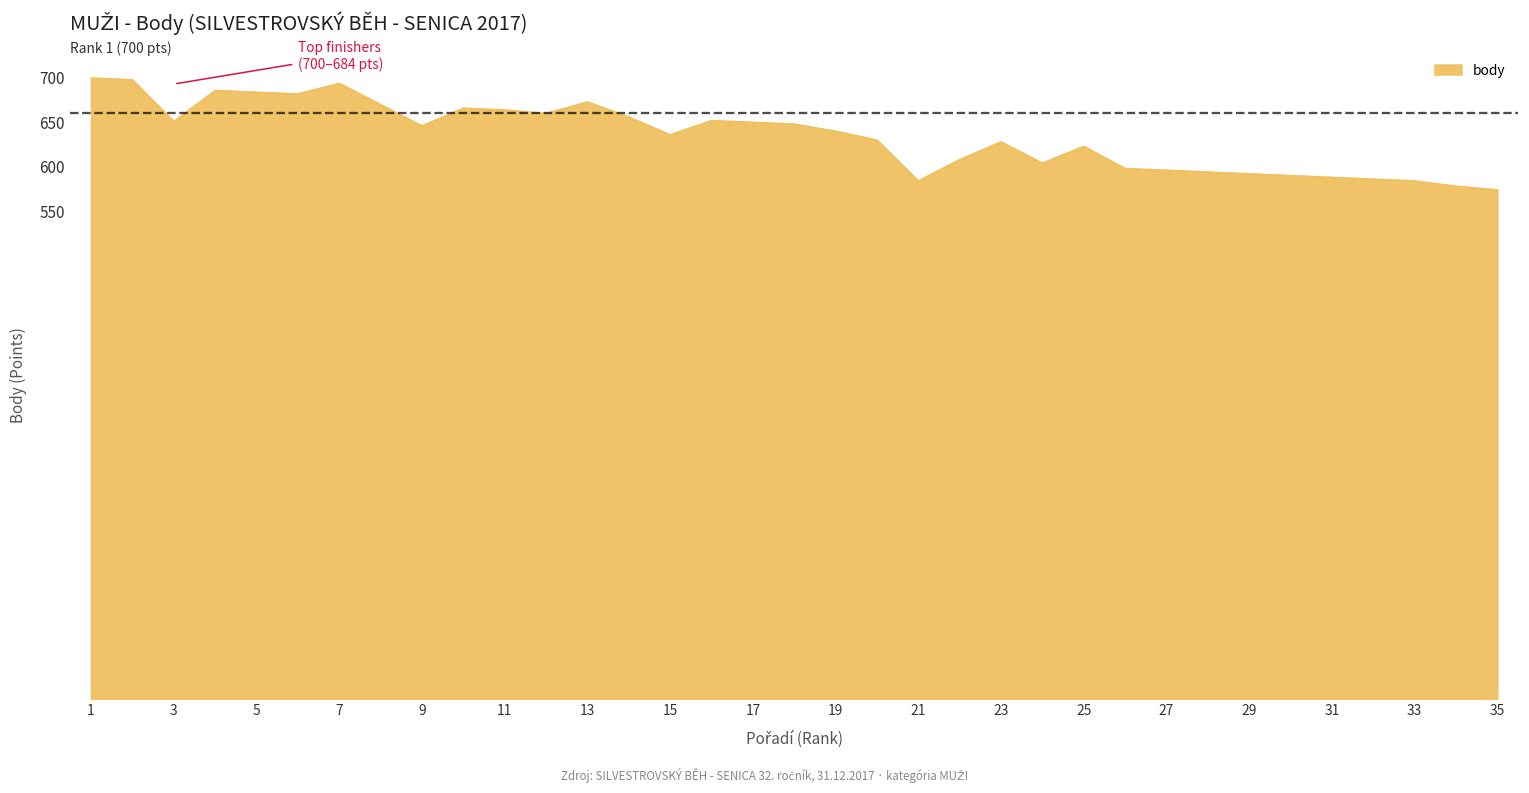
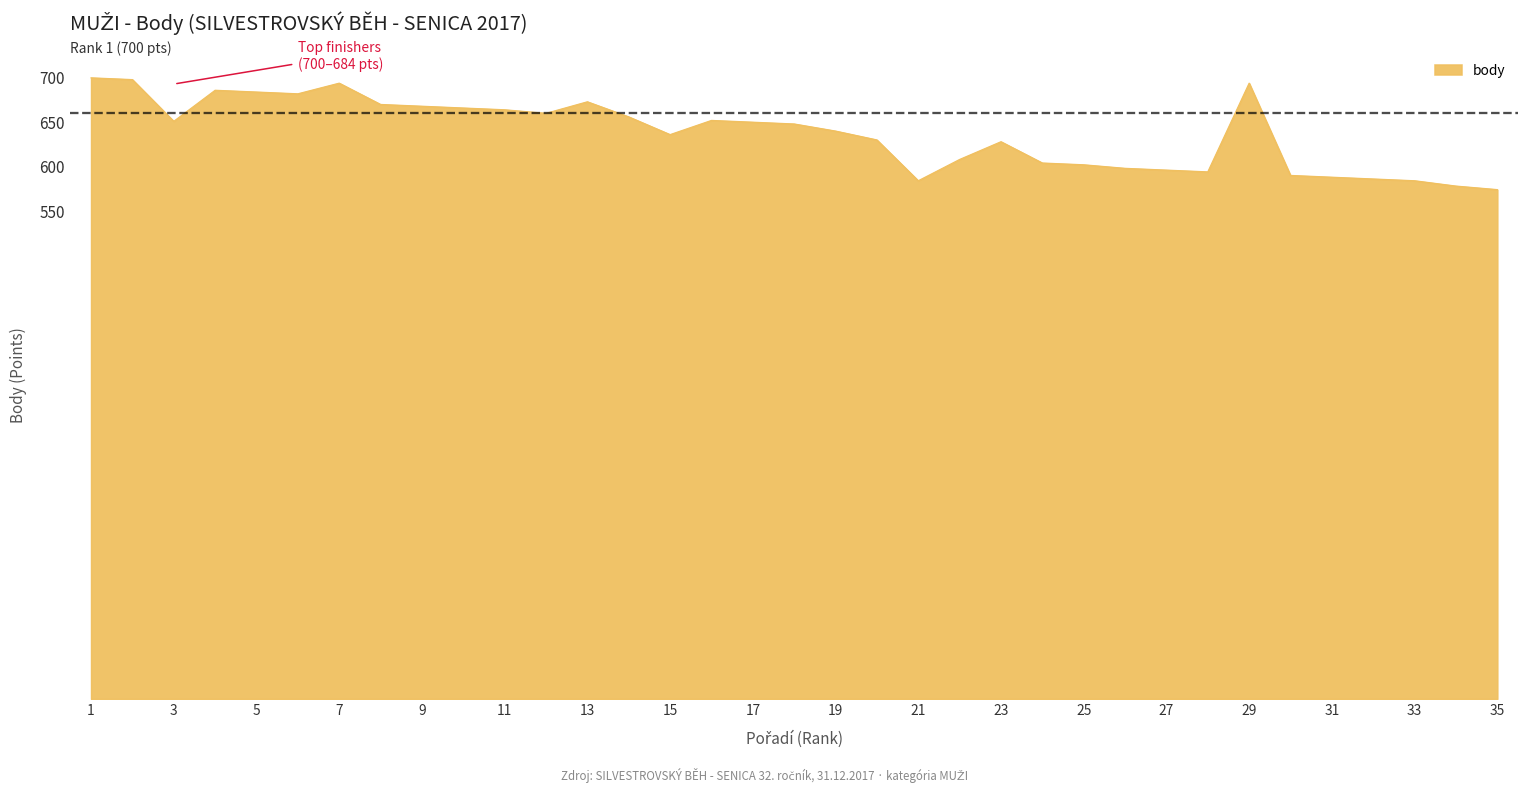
9: 650 -> 670
25: 620 -> 600
29: 590 -> 690
